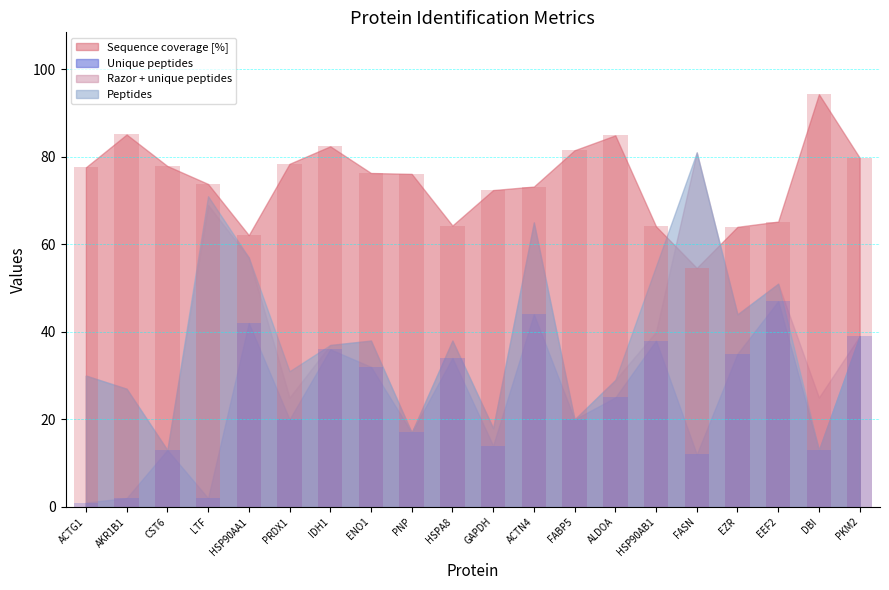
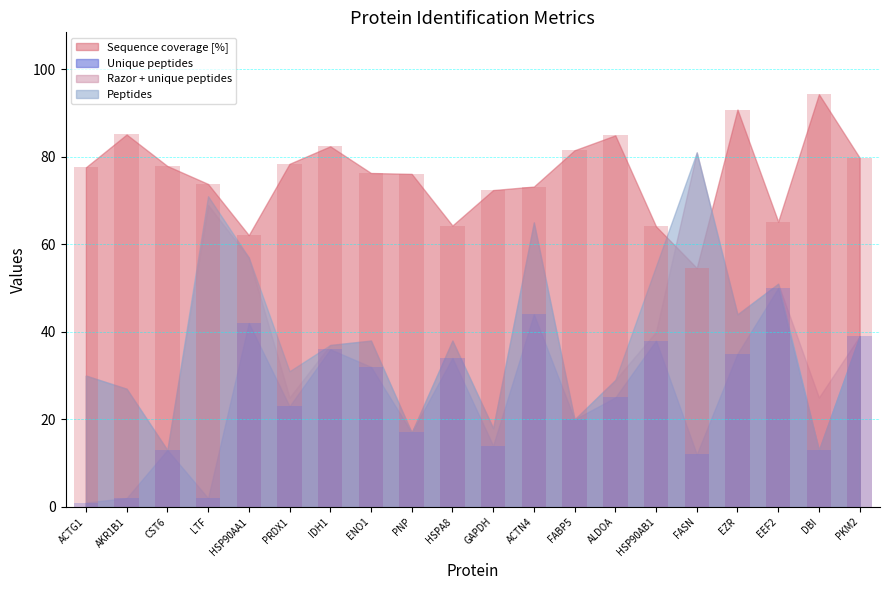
Unique peptides, PRDX1: 20 -> 23
Sequence coverage [%], EZR: 64 -> 91
Unique peptides, EEF2: 47 -> 50
